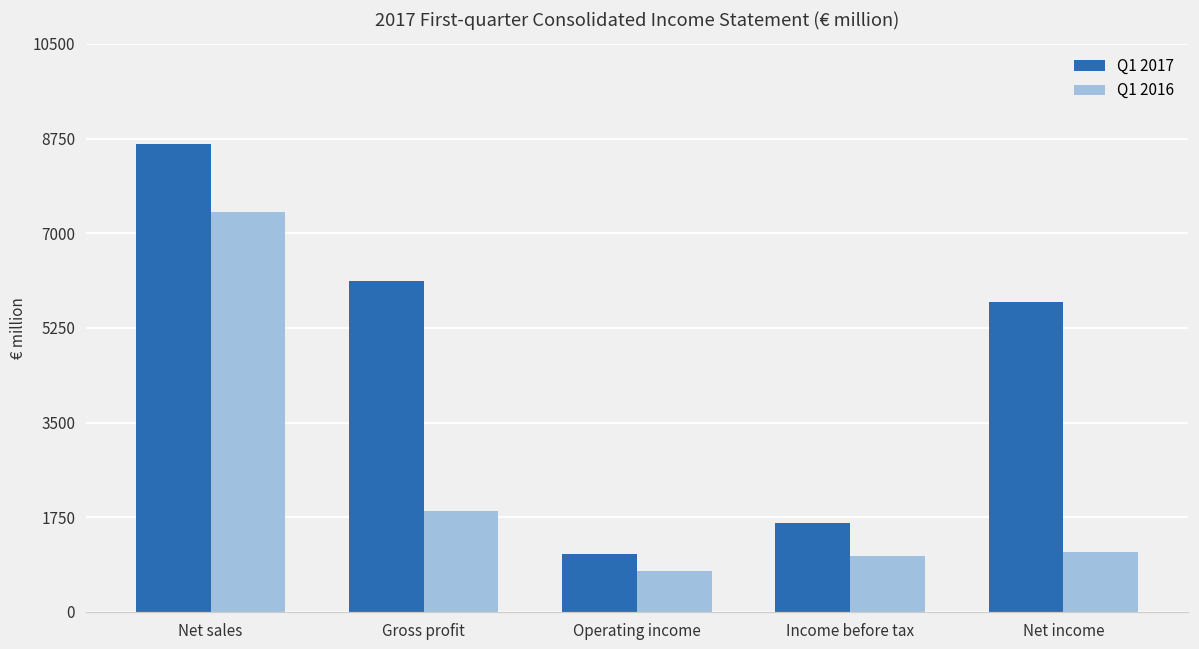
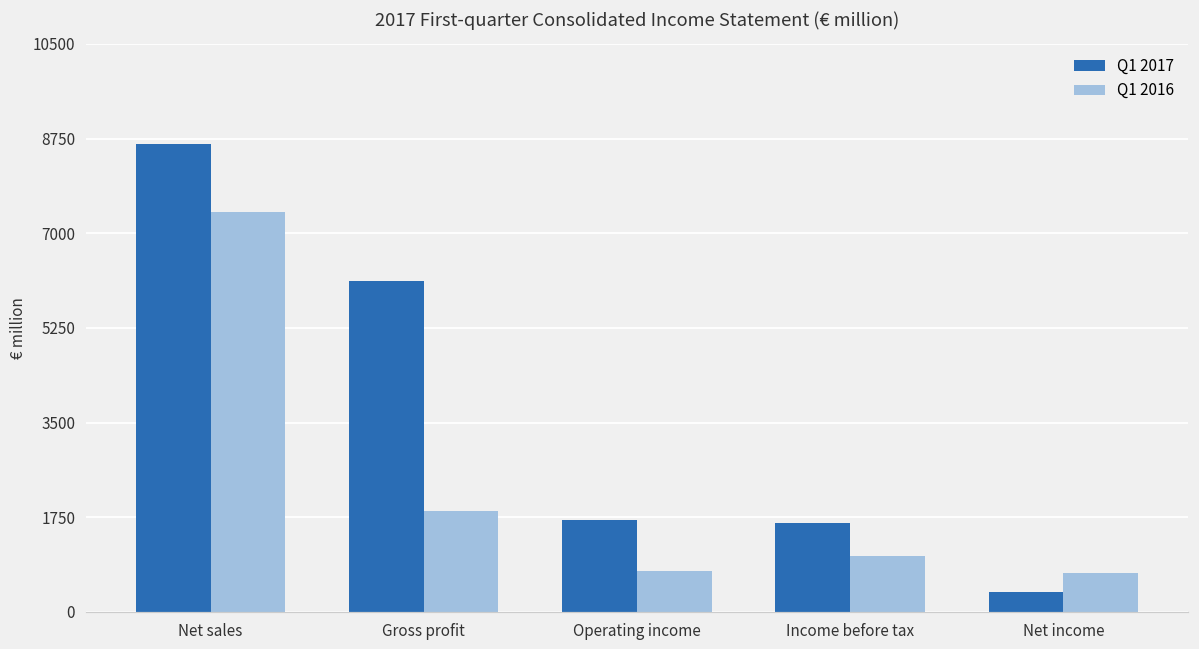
Q1 2017, Operating income: 1100 -> 1700
Q1 2017, Net income: 5700 -> 400
Q1 2016, Net income: 1100 -> 700
